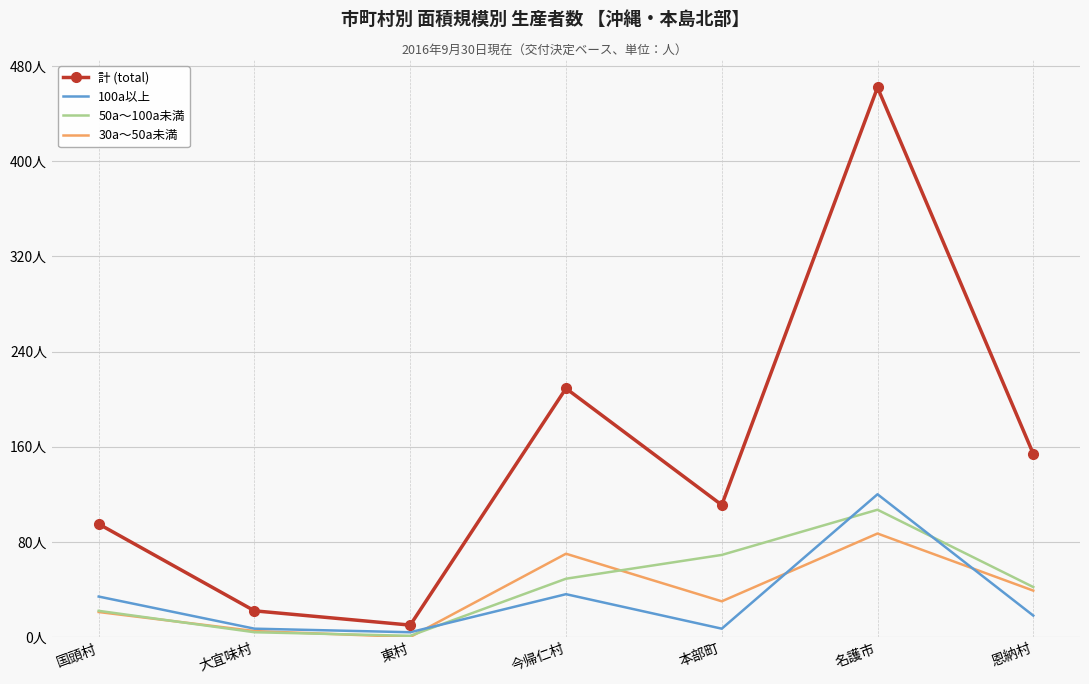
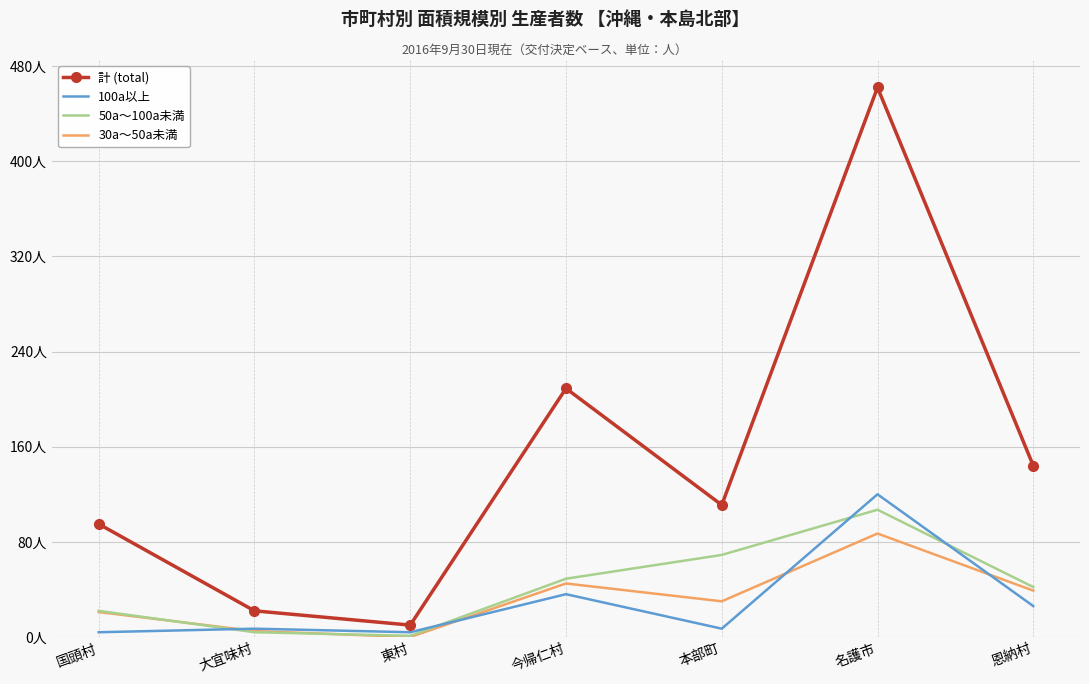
100a以上, 国頭村: 34人 -> 4人
30a～50a未満, 今帰仁村: 70人 -> 45人
計 (total), 恩納村: 154人 -> 144人
100a以上, 恩納村: 18人 -> 26人
